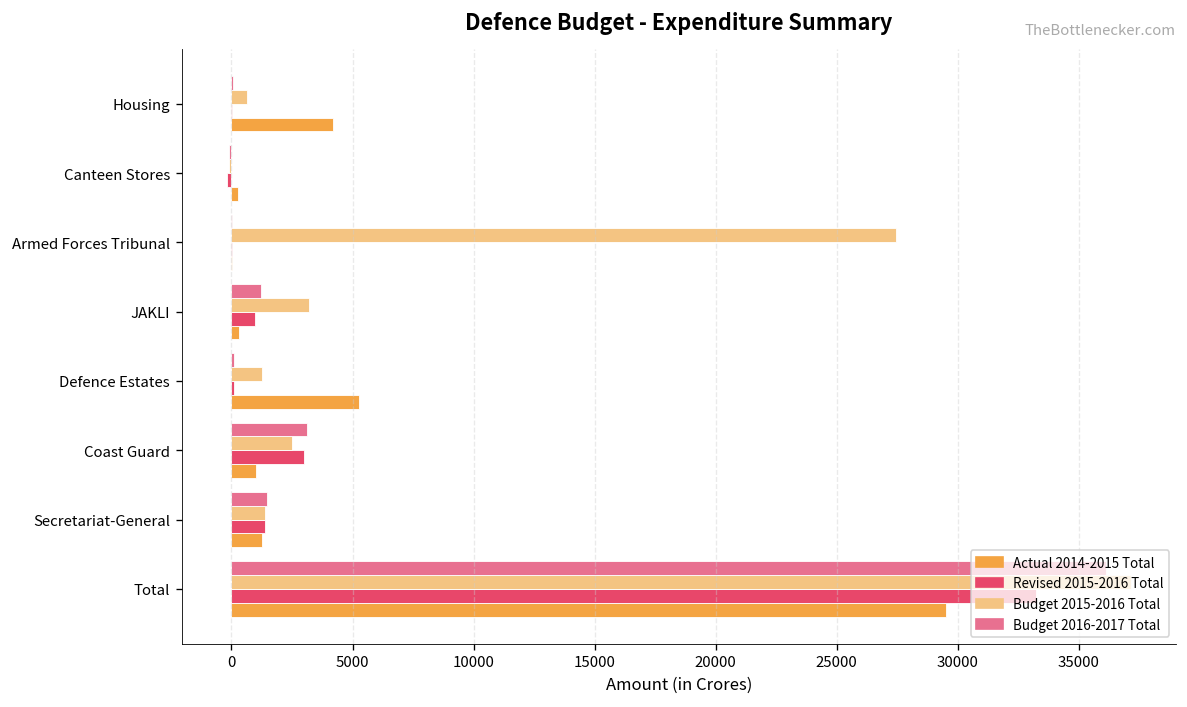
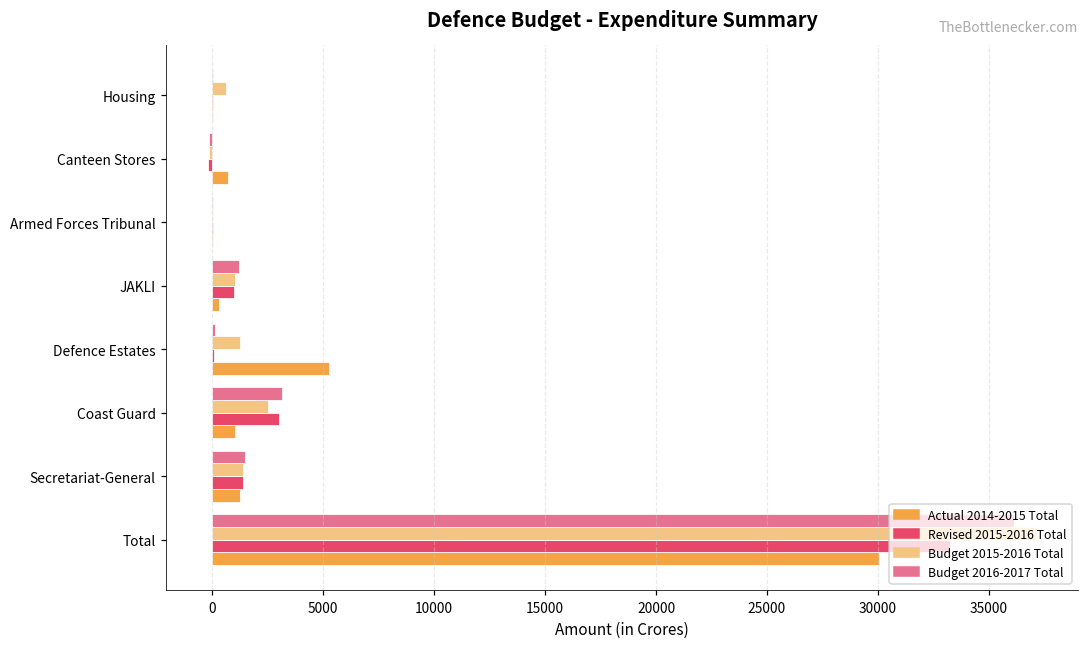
Actual 2014-2015 Total, Housing: 4200 -> 0
Actual 2014-2015 Total, Canteen Stores: 300 -> 700
Budget 2015-2016 Total, Armed Forces Tribunal: 27400 -> 0
Budget 2015-2016 Total, JAKLI: 3200 -> 1100
Actual 2014-2015 Total, Total: 29500 -> 30100
